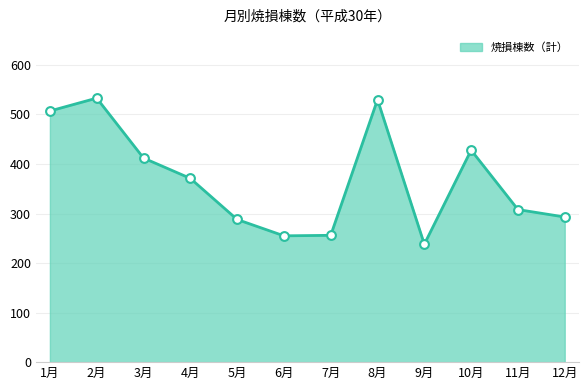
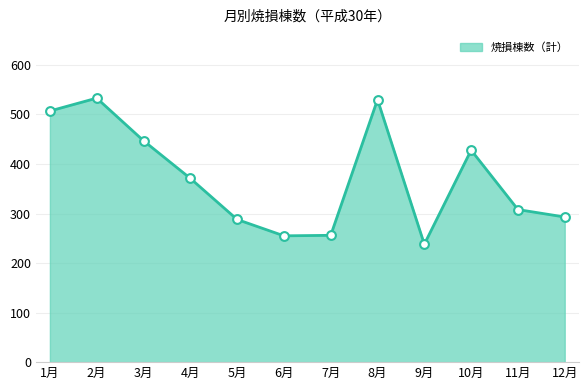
3月: 410 -> 450
